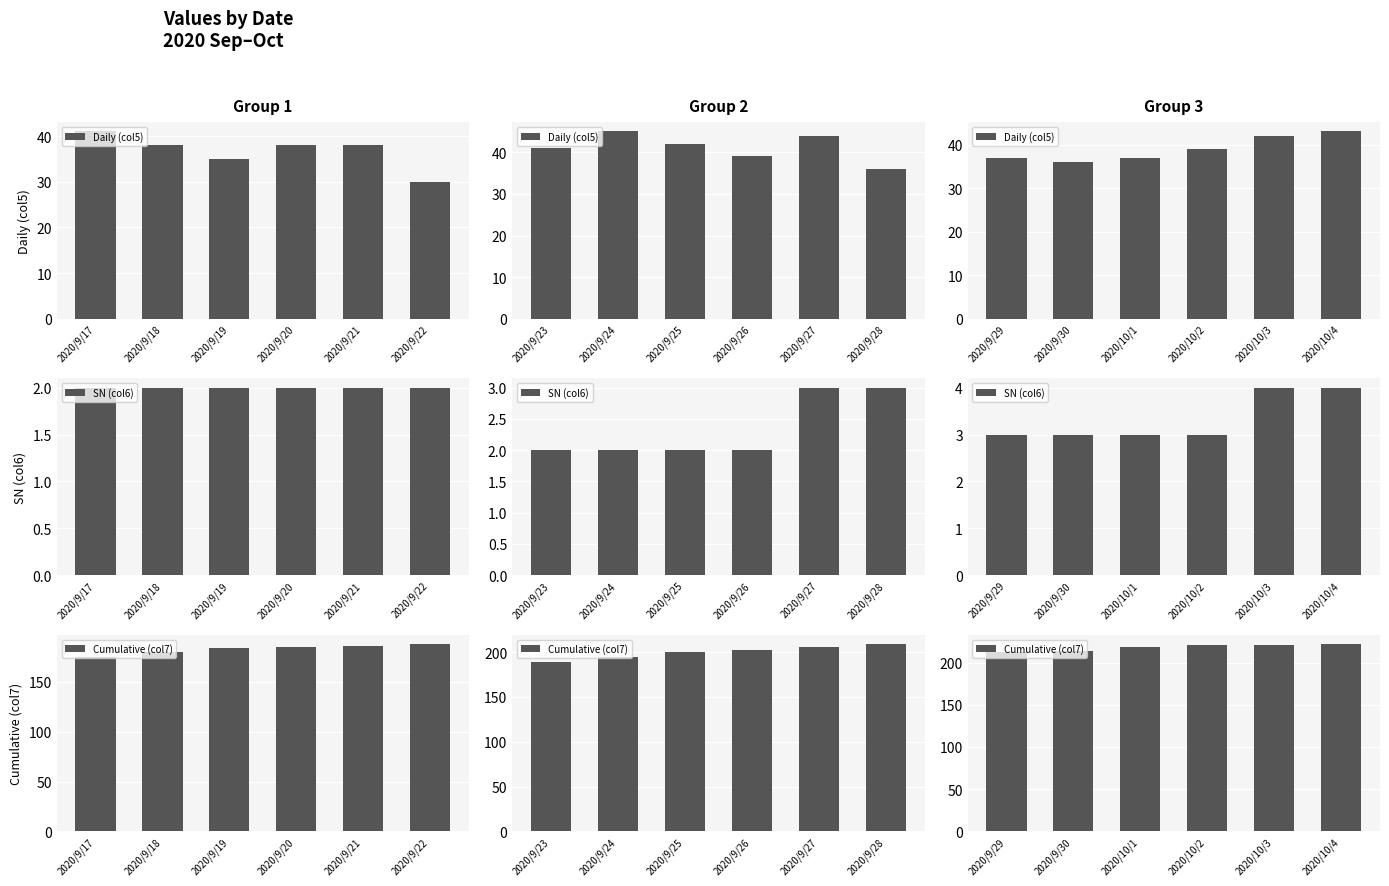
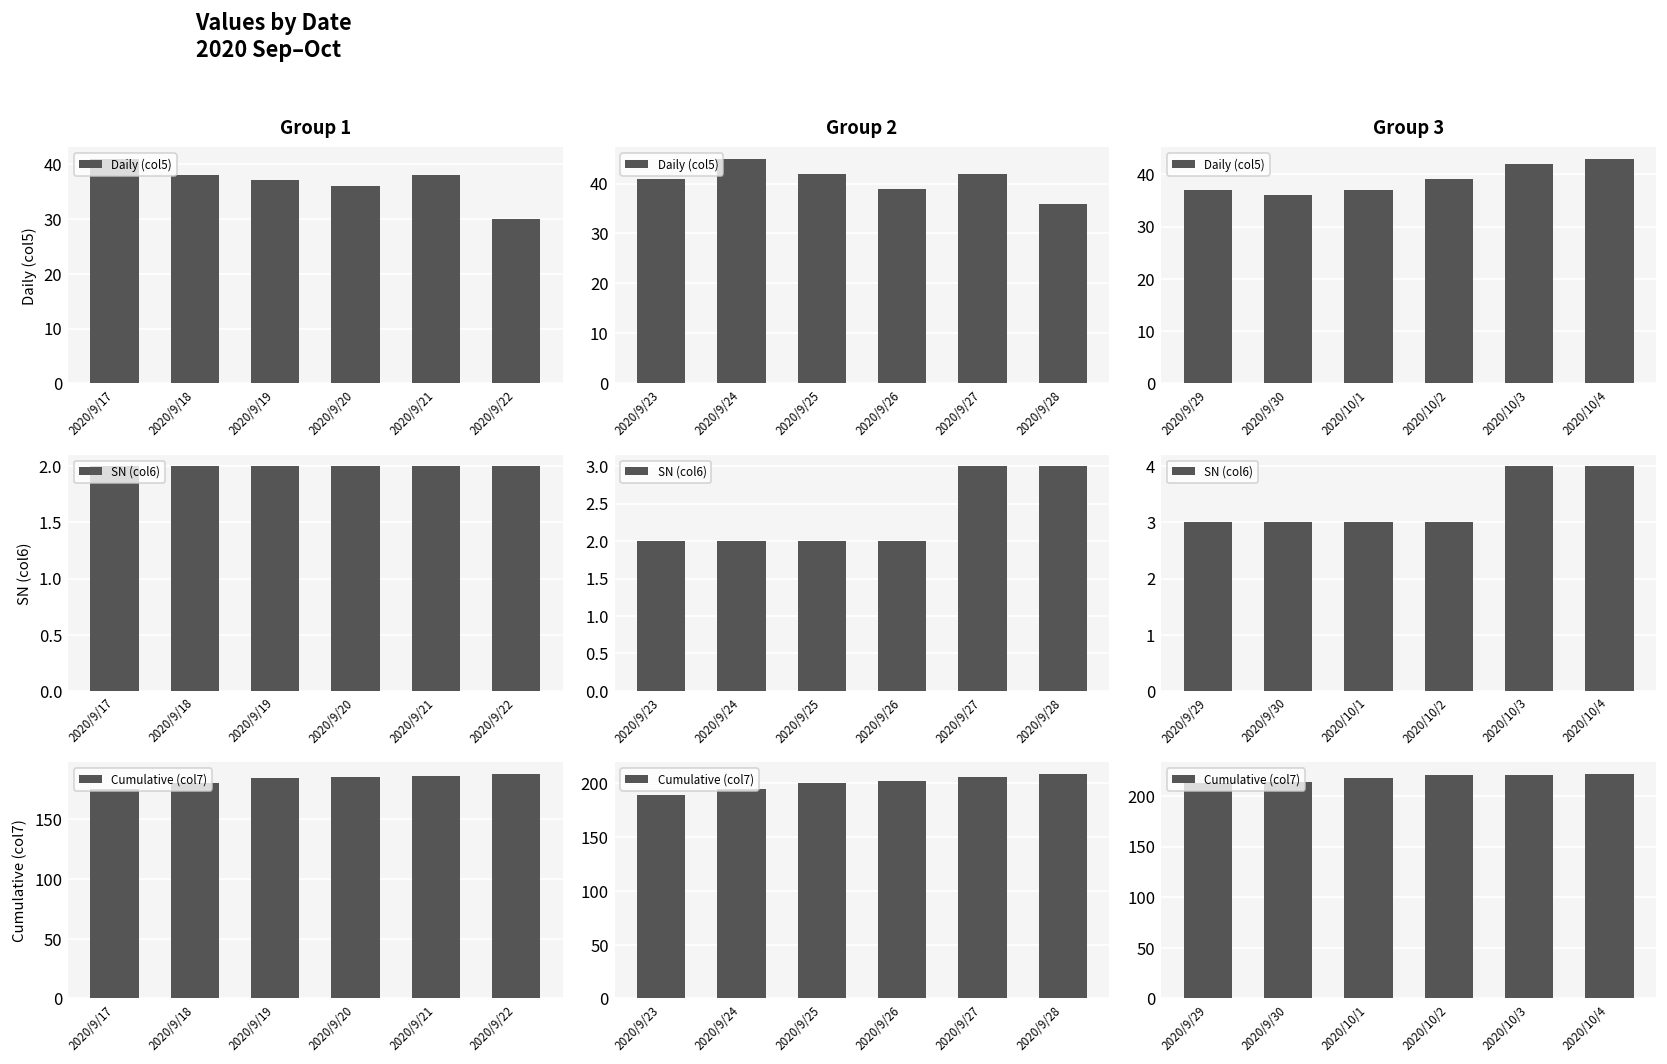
Group 1, 2020/9/19: 35 -> 37
Group 1, 2020/9/20: 38 -> 36
Group 2, 2020/9/27: 44 -> 42
